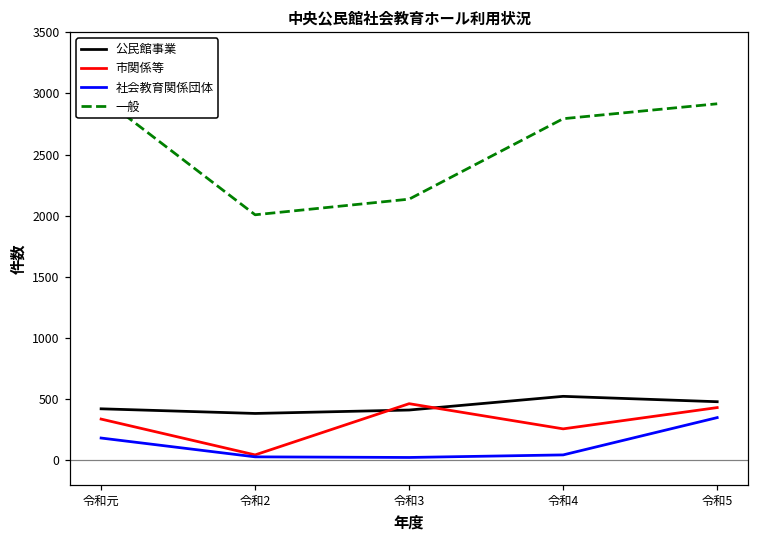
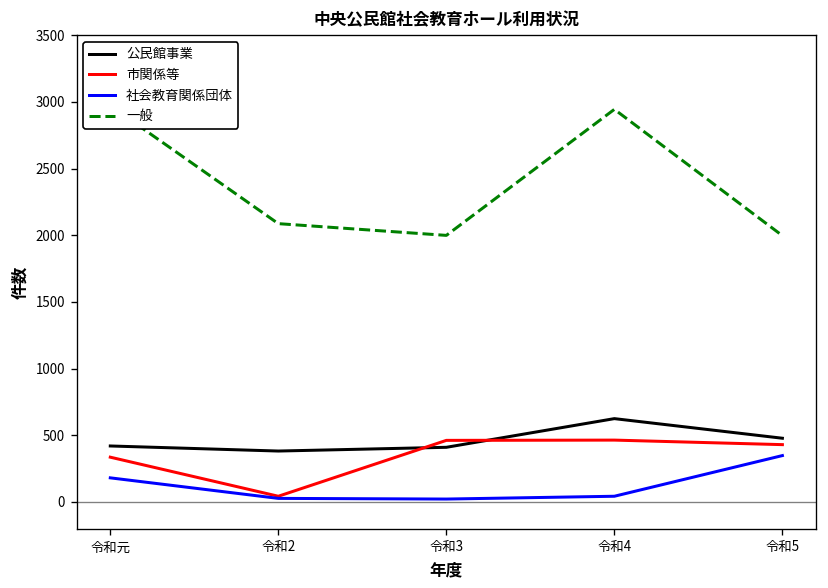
一般, 令和2: 2010 -> 2090
一般, 令和3: 2140 -> 2000
公民館事業, 令和4: 520 -> 630
市関係等, 令和4: 260 -> 460
一般, 令和4: 2790 -> 2940
一般, 令和5: 2920 -> 2000
